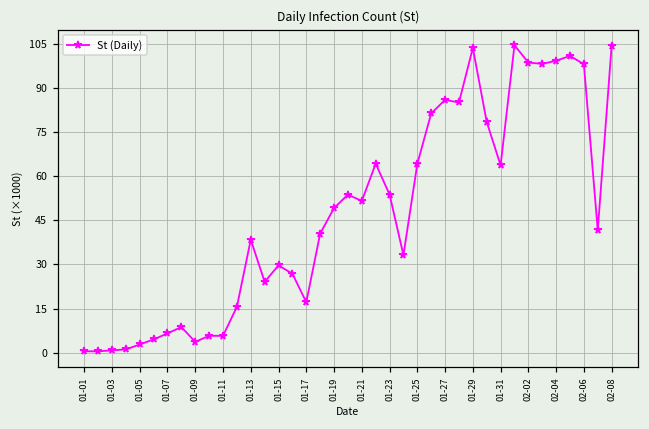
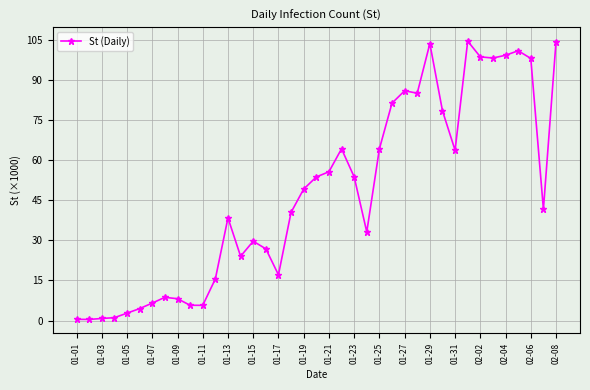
01-09: 4 -> 8
01-21: 52 -> 56
